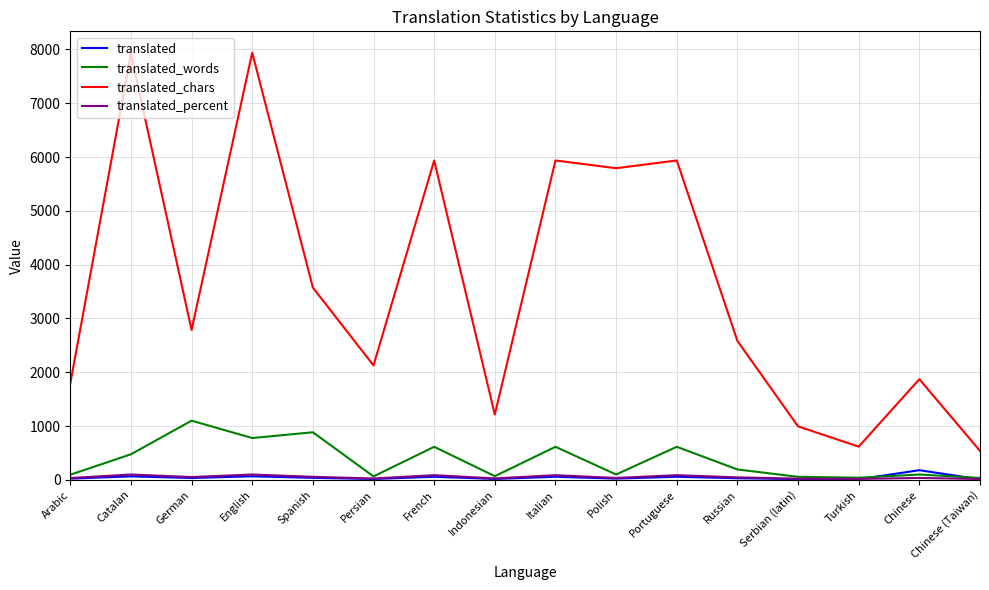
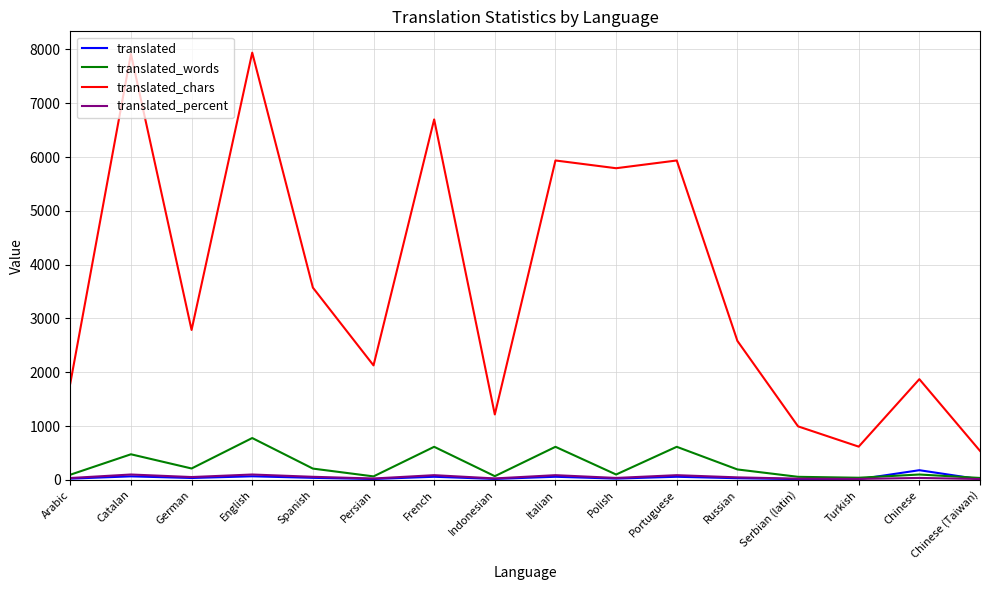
translated_words, German: 1100 -> 200
translated_words, Spanish: 900 -> 200
translated_chars, French: 5900 -> 6700
